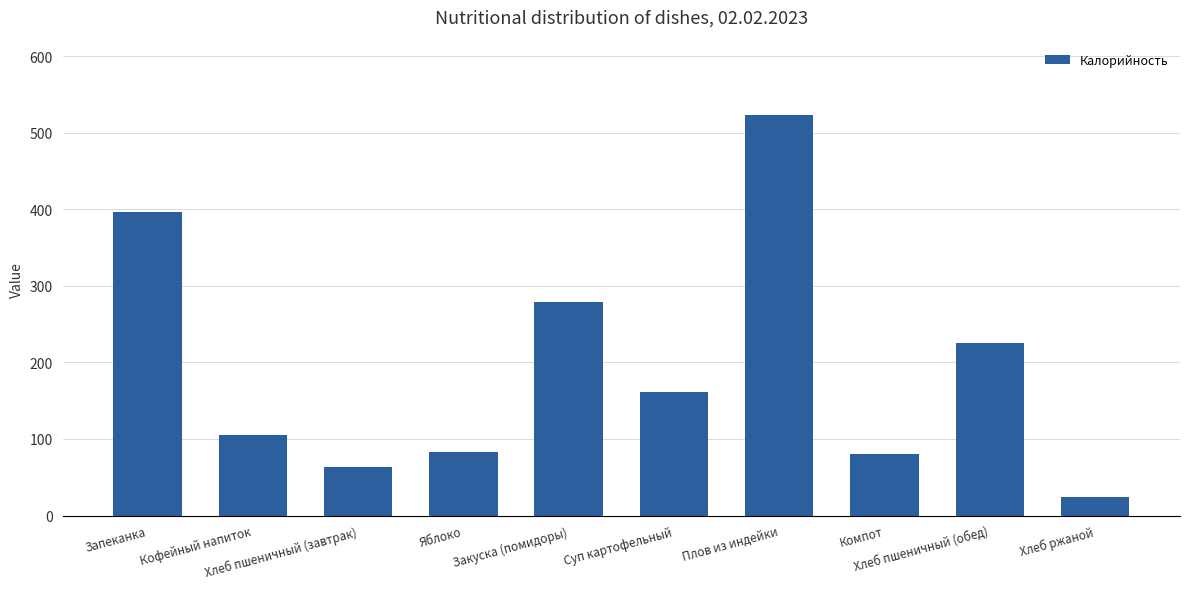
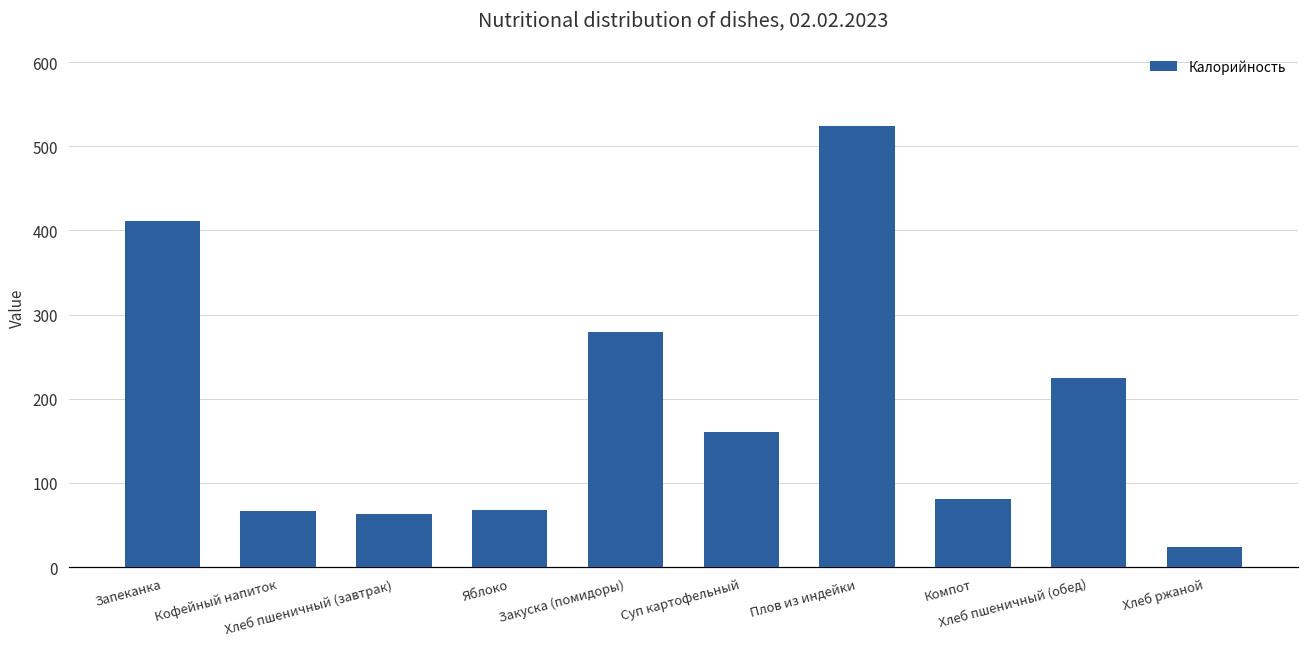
Запеканка: 400 -> 410
Кофейный напиток: 110 -> 70
Яблоко: 80 -> 70
